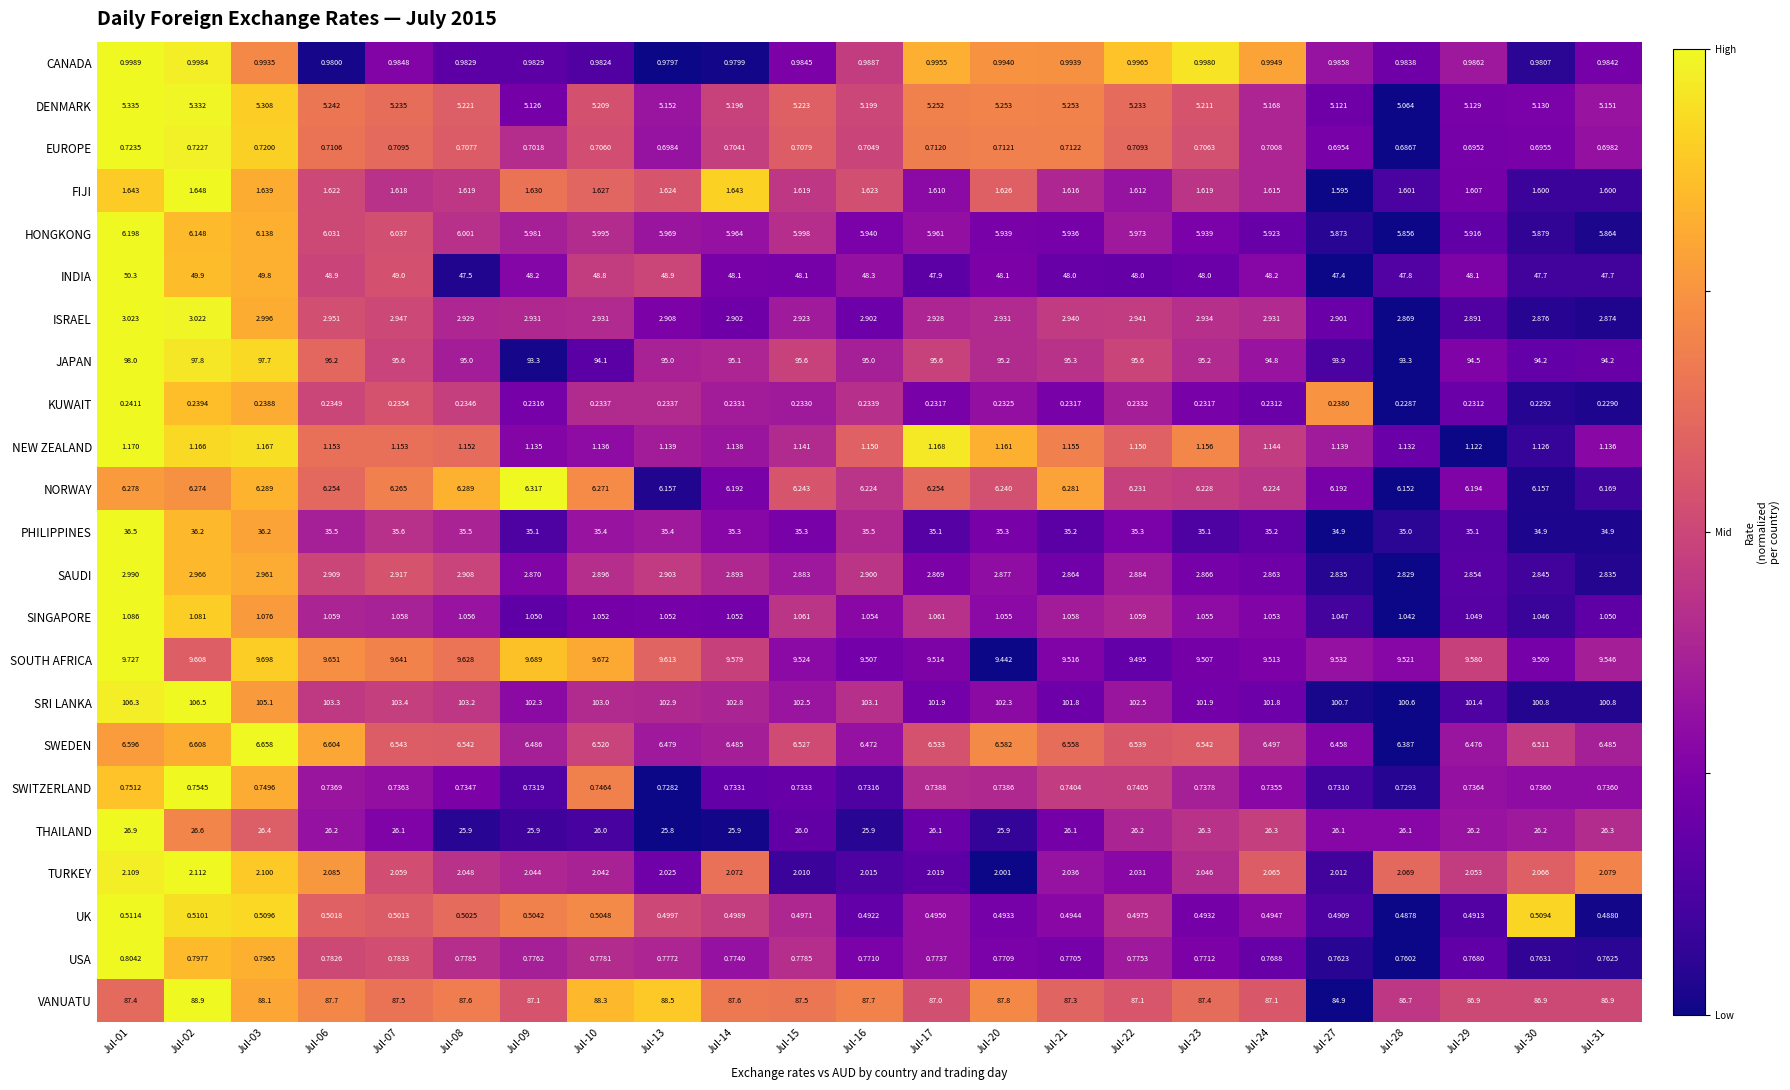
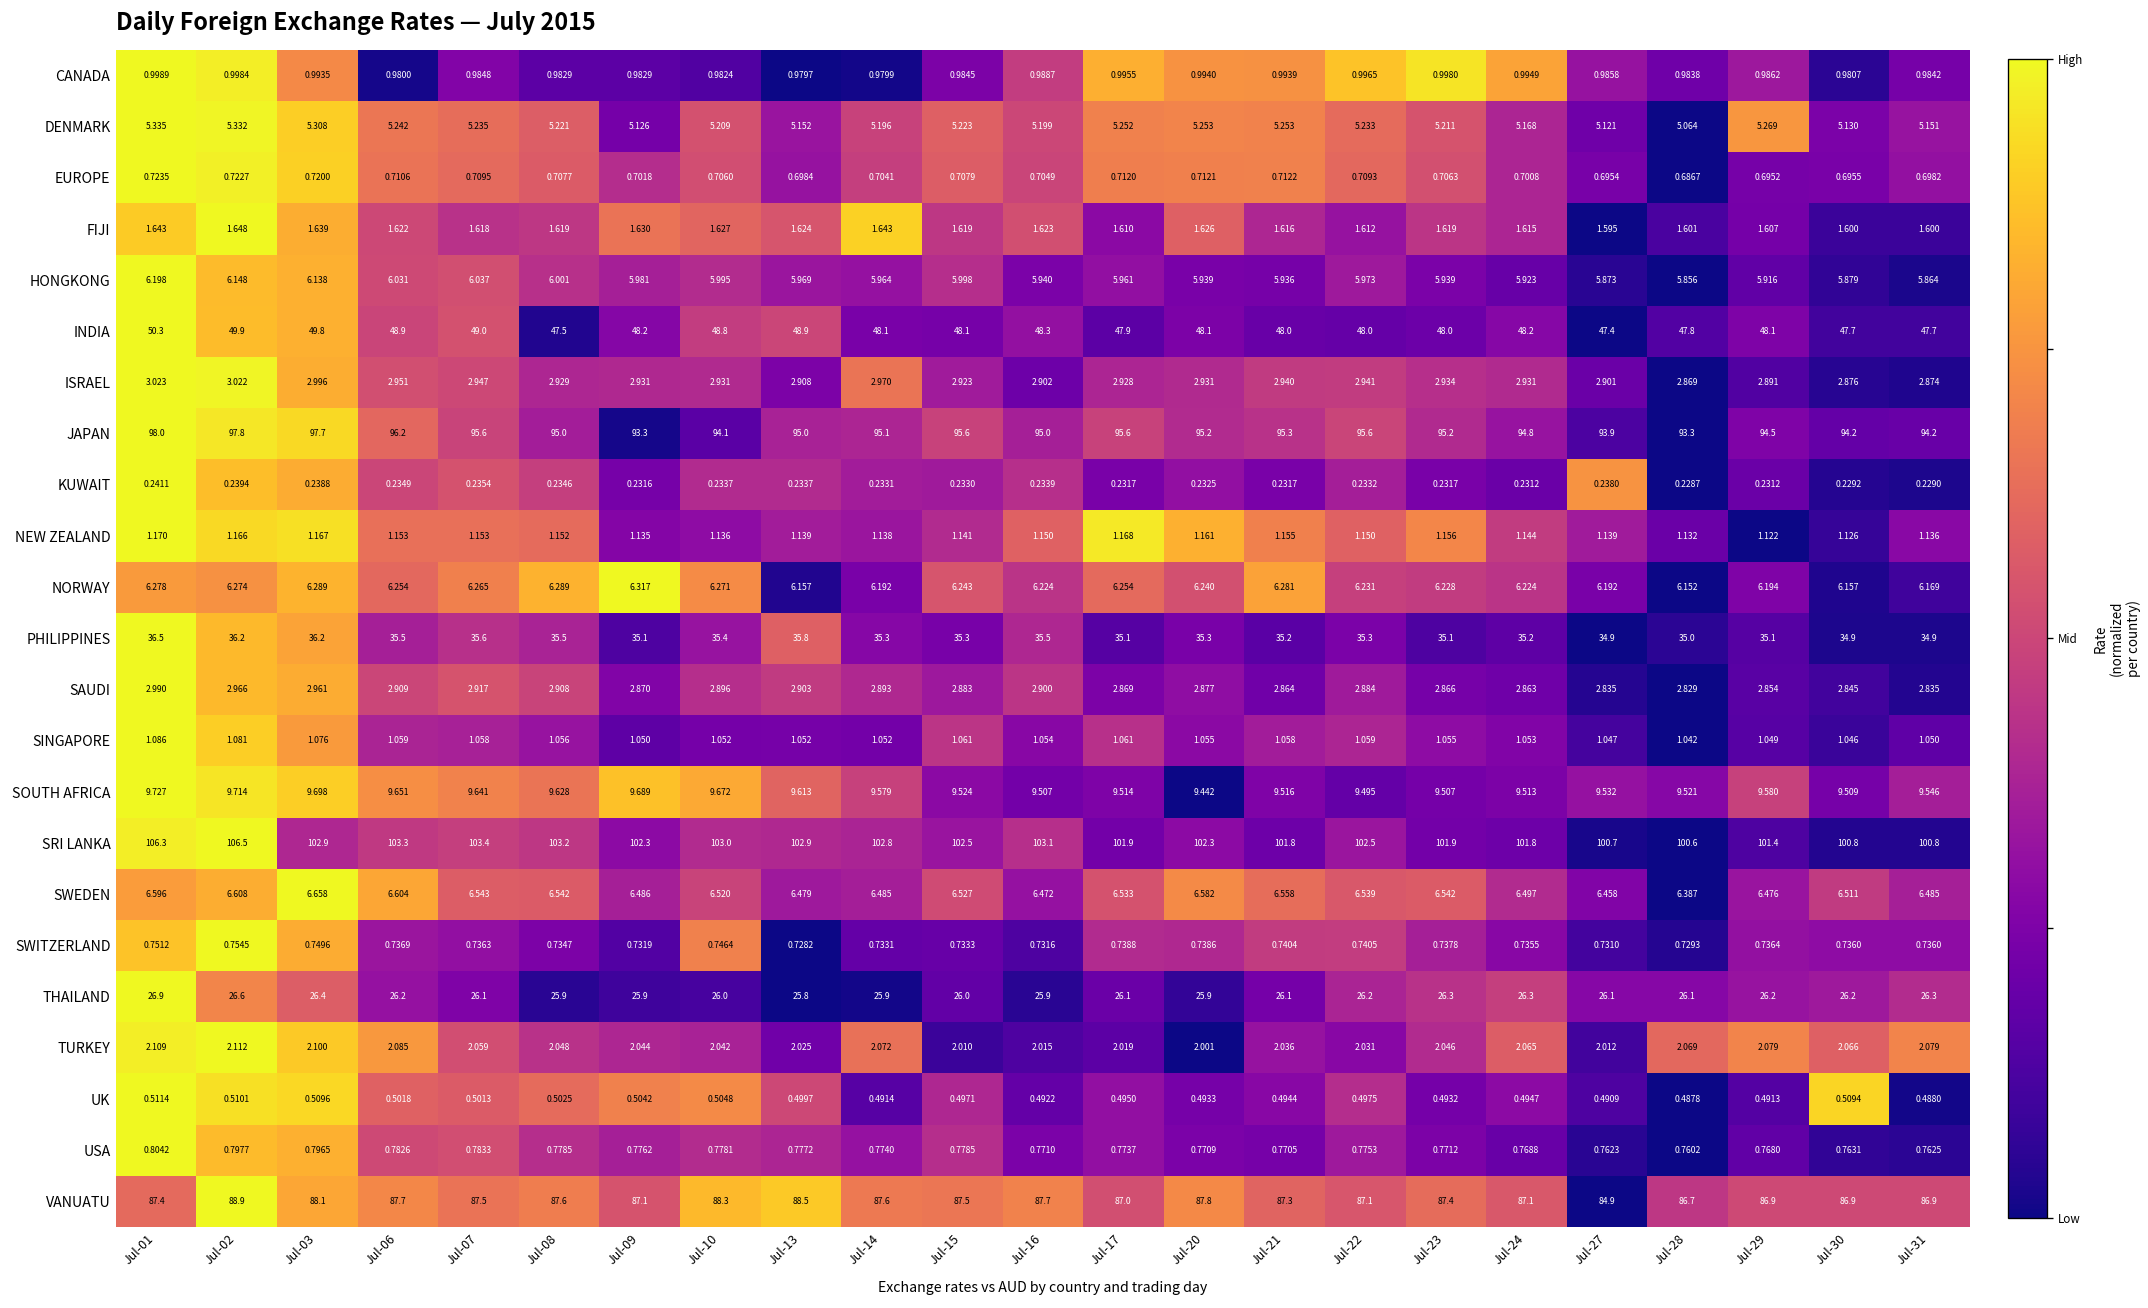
DENMARK, Jul-29: 5.129 -> 5.269
ISRAEL, Jul-14: 2.902 -> 2.970
PHILIPPINES, Jul-13: 35.4 -> 35.8
SOUTH AFRICA, Jul-02: 9.608 -> 9.714
SRI LANKA, Jul-03: 105.1 -> 102.9
TURKEY, Jul-29: 2.053 -> 2.079
UK, Jul-14: 0.4989 -> 0.4914
